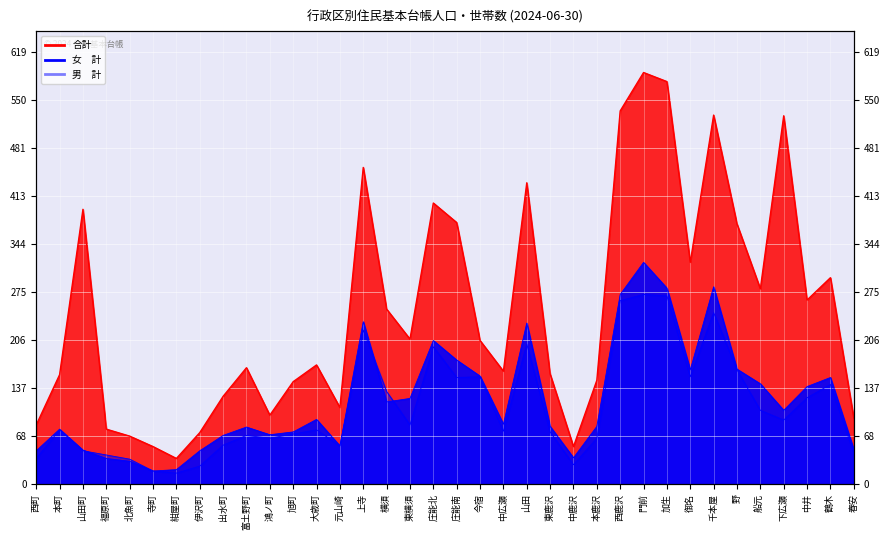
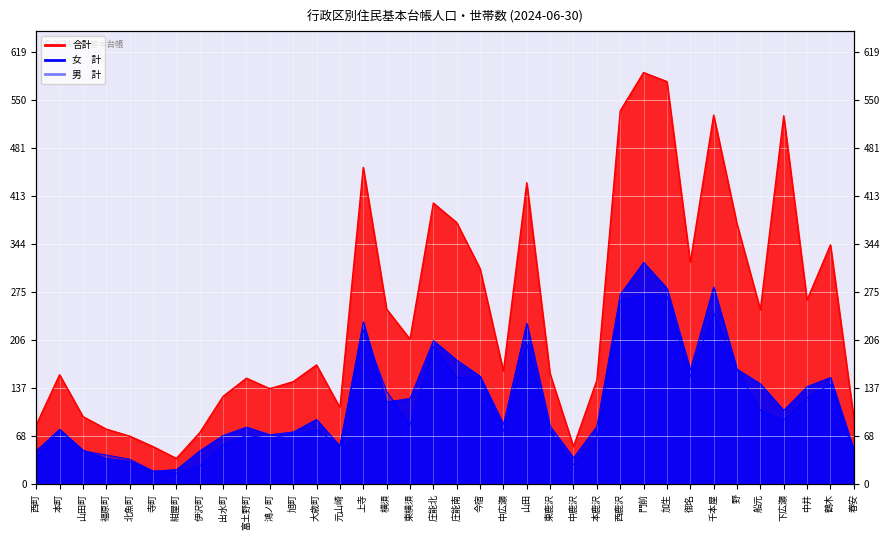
合計, 山田町: 390 -> 100
合計, 富土野町: 170 -> 150
合計, 鴻ノ町: 100 -> 140
合計, 今宿: 210 -> 310
合計, 船元: 280 -> 250
合計, 鶴木: 300 -> 340
